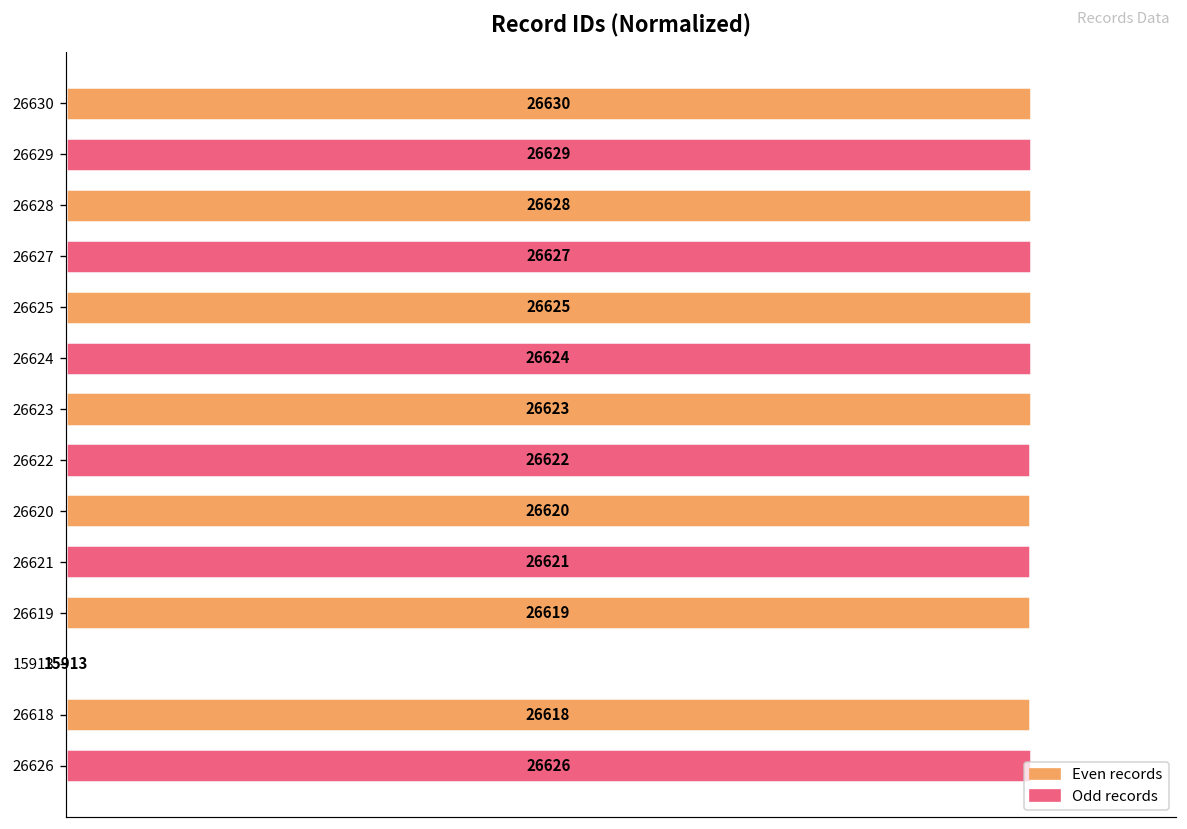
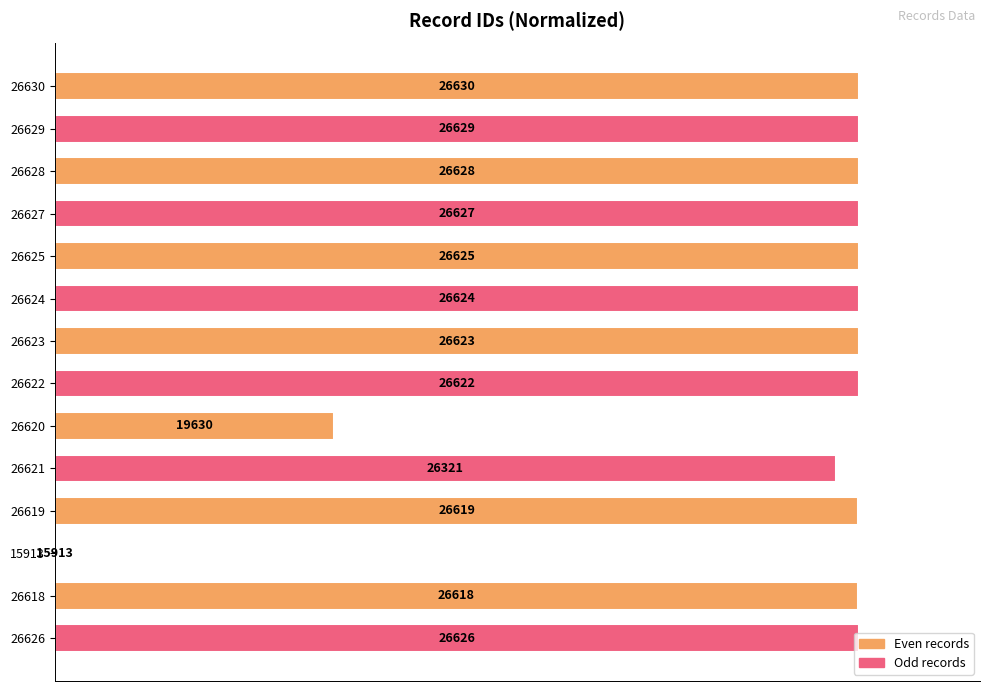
26620: 26620 -> 19630
26621: 26621 -> 26321
